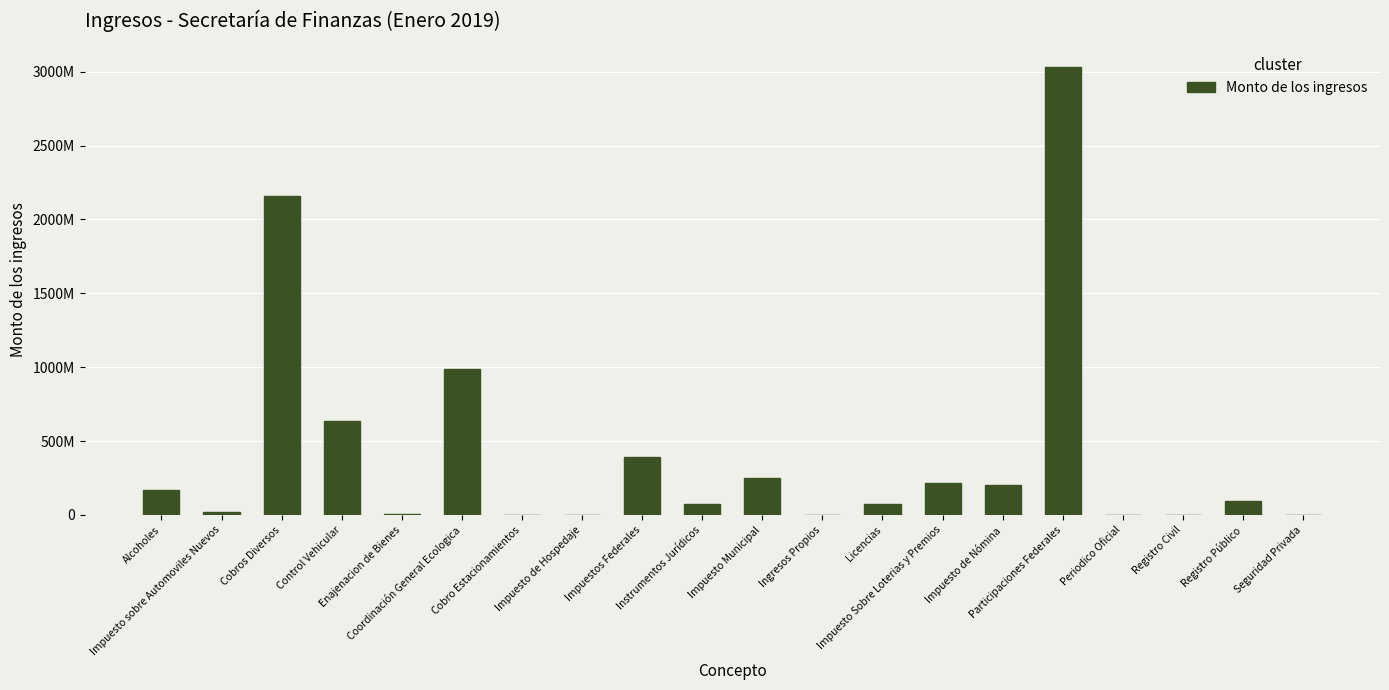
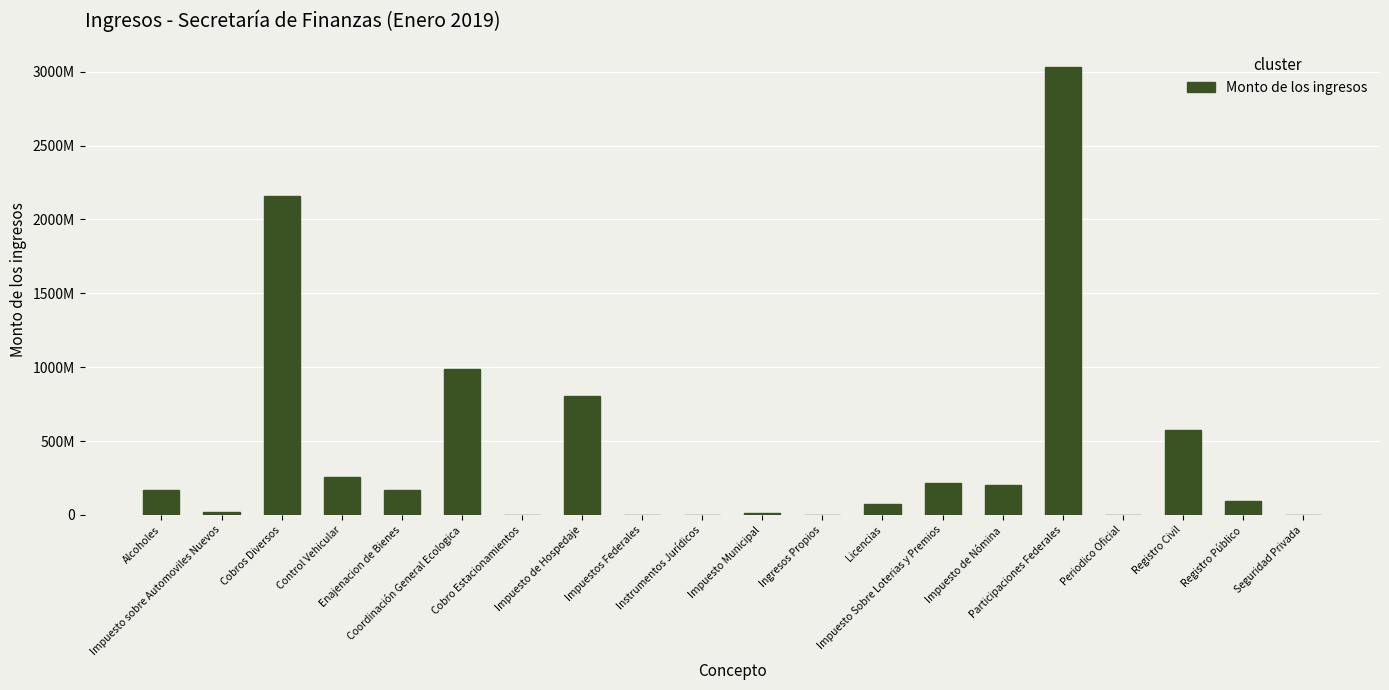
Control Vehicular: 640000000 -> 250000000
Enajenacion de Bienes: 10000000 -> 170000000
Impuesto de Hospedaje: 0 -> 810000000
Impuestos Federales: 390000000 -> 0
Instrumentos Jurídicos: 70000000 -> 0
Impuesto Municipal: 250000000 -> 10000000
Registro Civil: 0 -> 570000000
